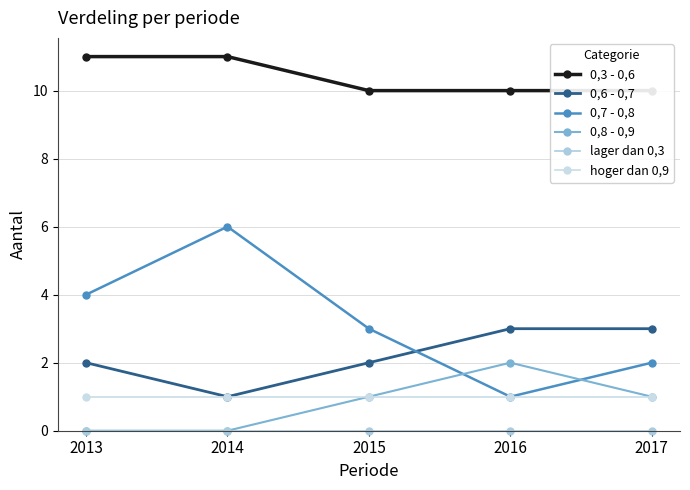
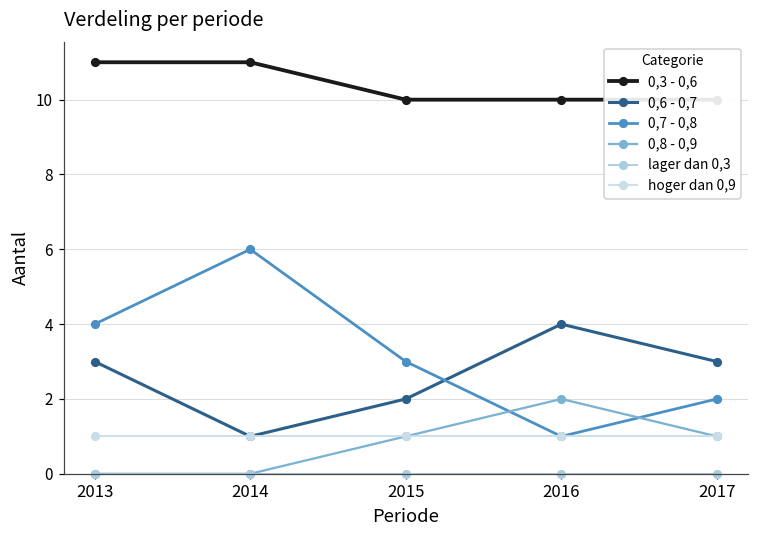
0,6 - 0,7, 2013: 2 -> 3
0,6 - 0,7, 2016: 3 -> 4
